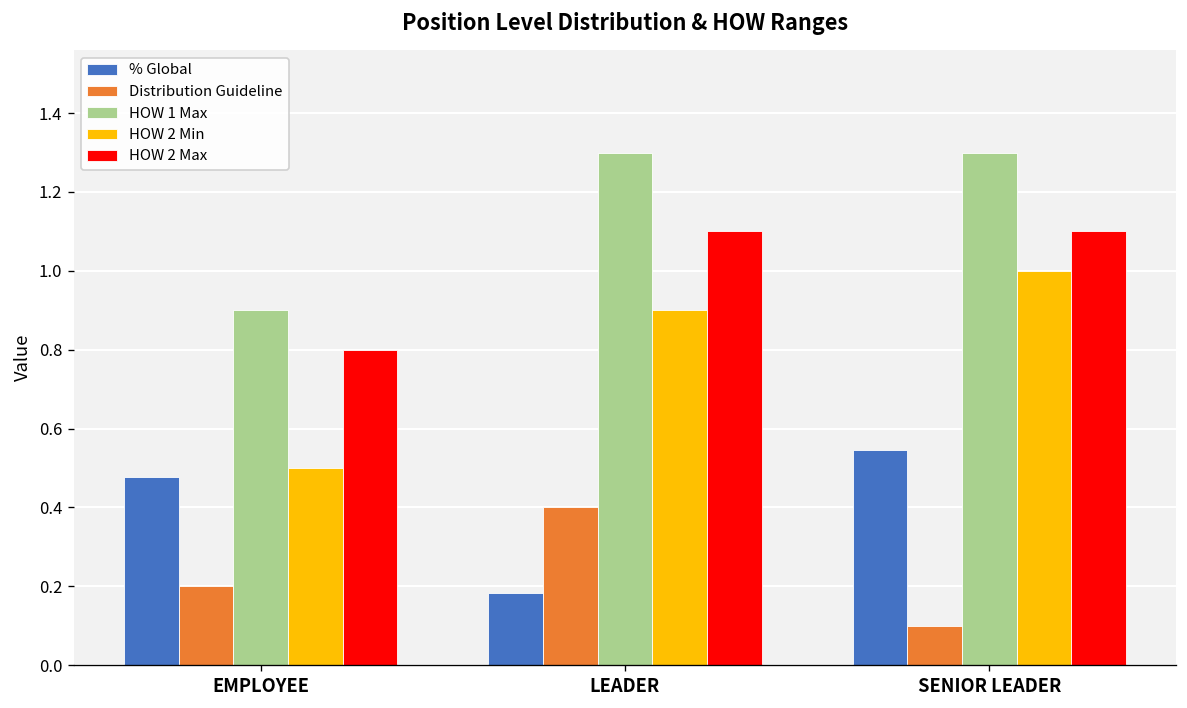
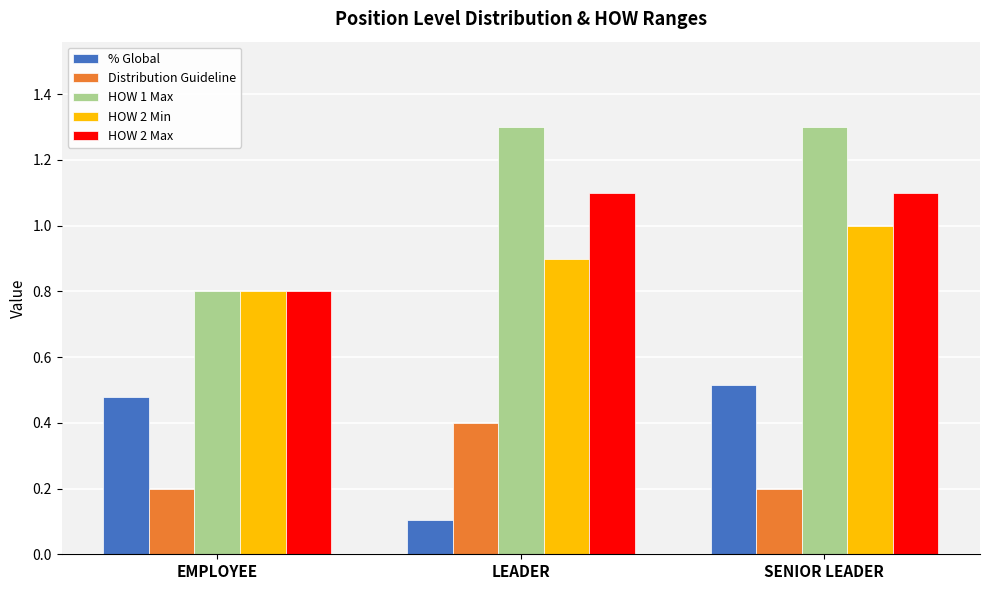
HOW 1 Max, EMPLOYEE: 0.9 -> 0.8
HOW 2 Min, EMPLOYEE: 0.5 -> 0.8
% Global, LEADER: 0.18 -> 0.10
% Global, SENIOR LEADER: 0.55 -> 0.52
Distribution Guideline, SENIOR LEADER: 0.1 -> 0.2
